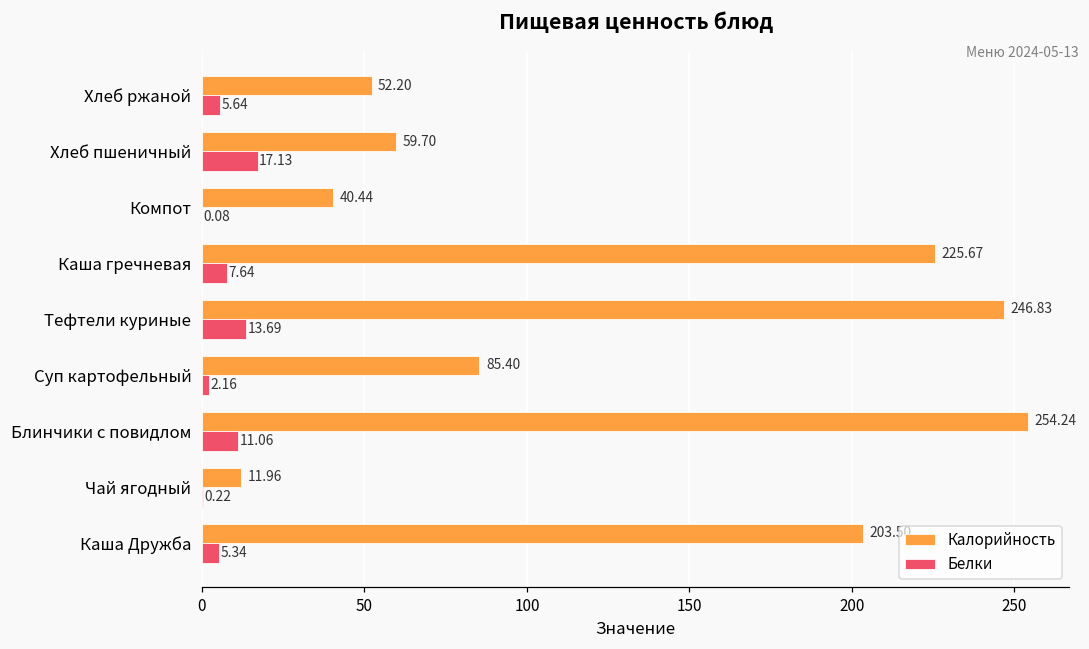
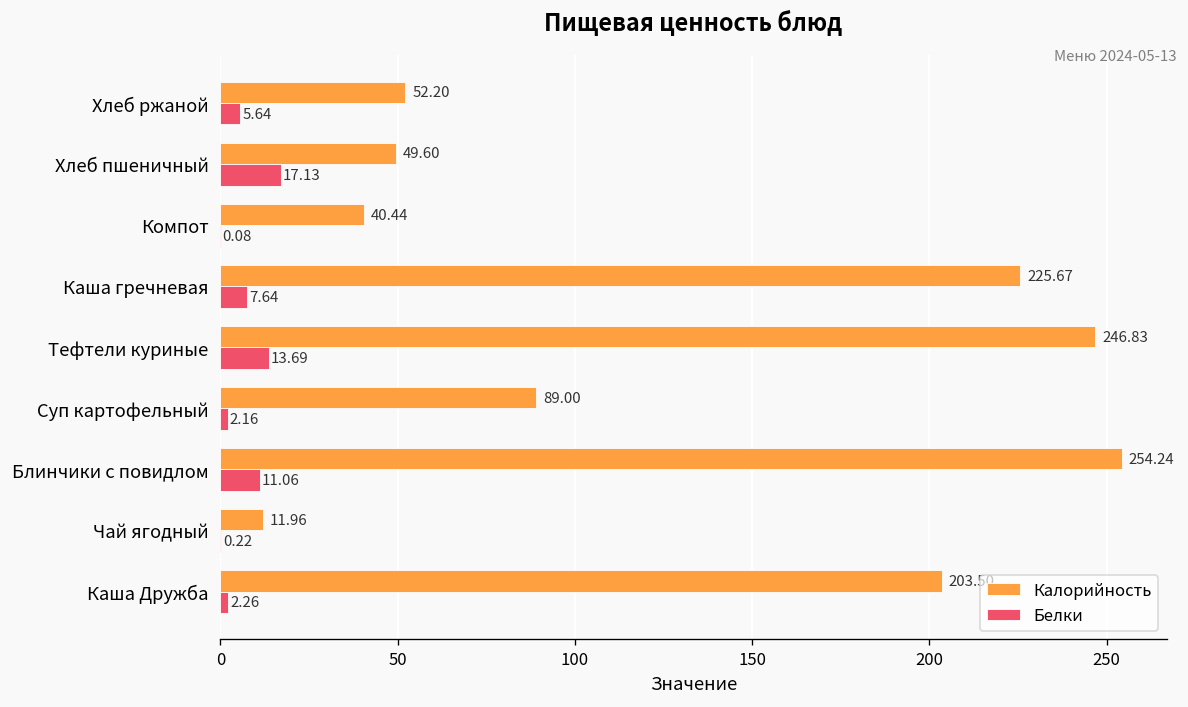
Калорийность, Хлеб пшеничный: 59.70 -> 49.60
Калорийность, Суп картофельный: 85.40 -> 89.00
Белки, Каша Дружба: 5.34 -> 2.26
